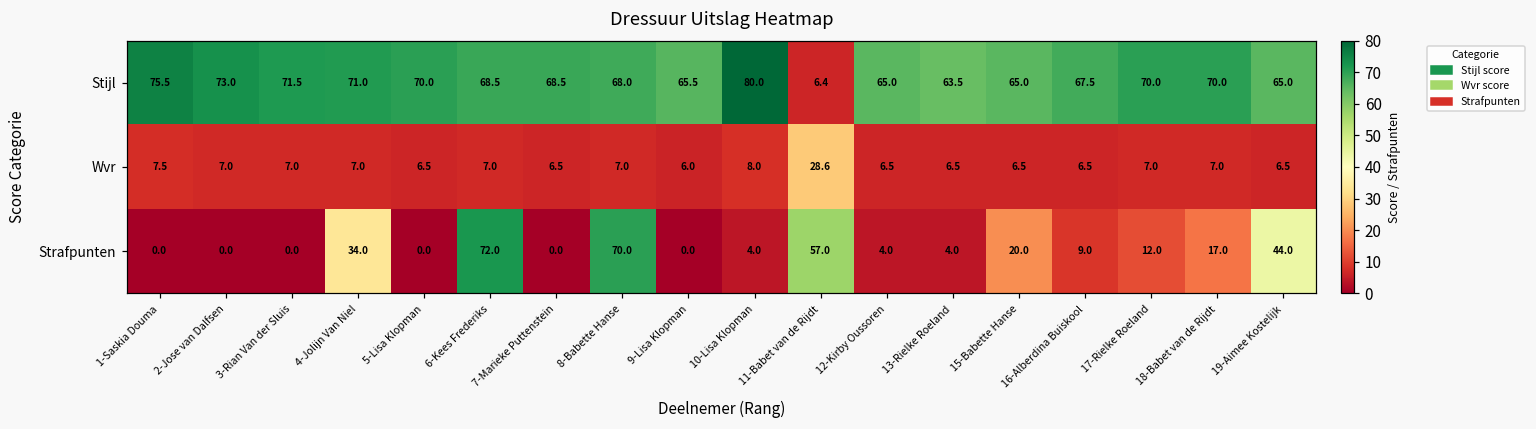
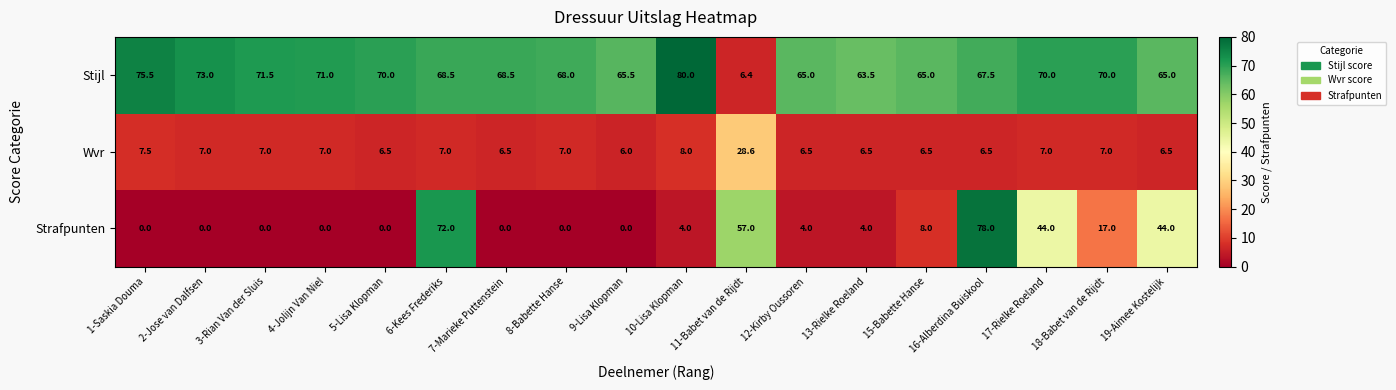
Strafpunten, 4-Jolijn Van Niel: 34.0 -> 0.0
Strafpunten, 8-Babette Hanse: 70.0 -> 0.0
Strafpunten, 15-Babette Hanse: 20.0 -> 8.0
Strafpunten, 16-Alberdina Buiskool: 9.0 -> 78.0
Strafpunten, 17-Rielke Roeland: 12.0 -> 44.0
